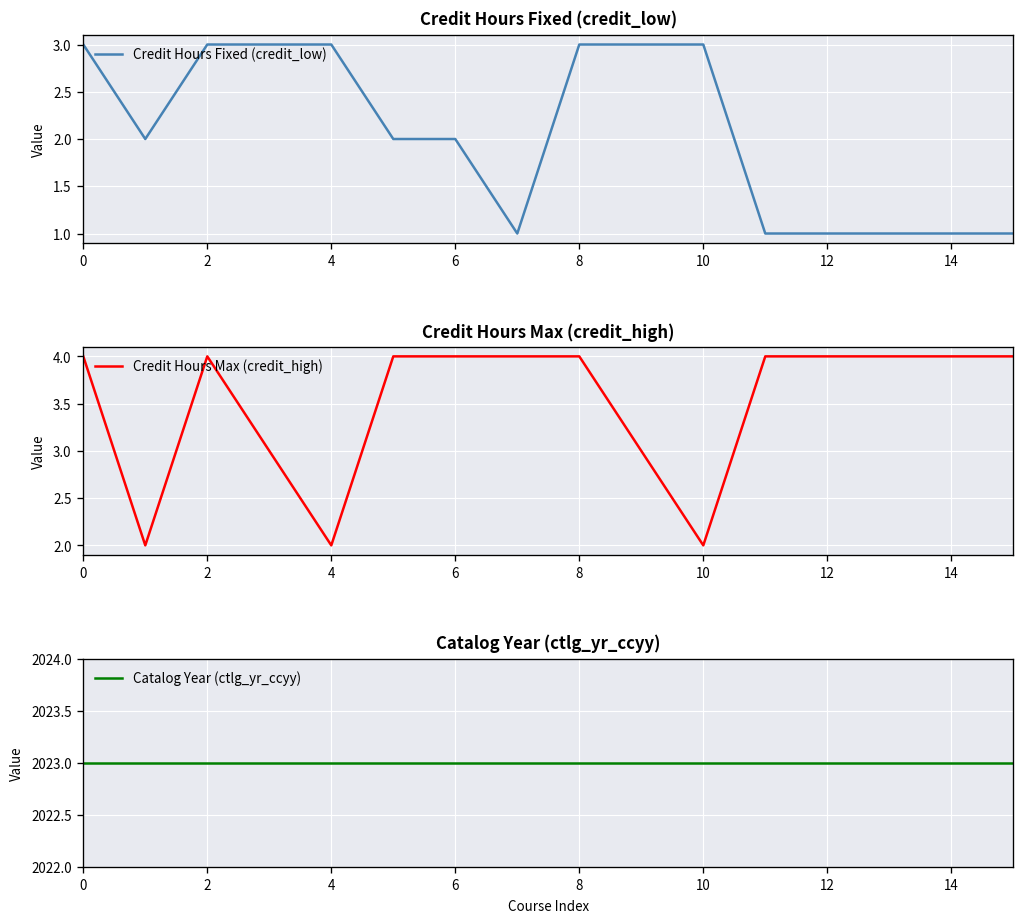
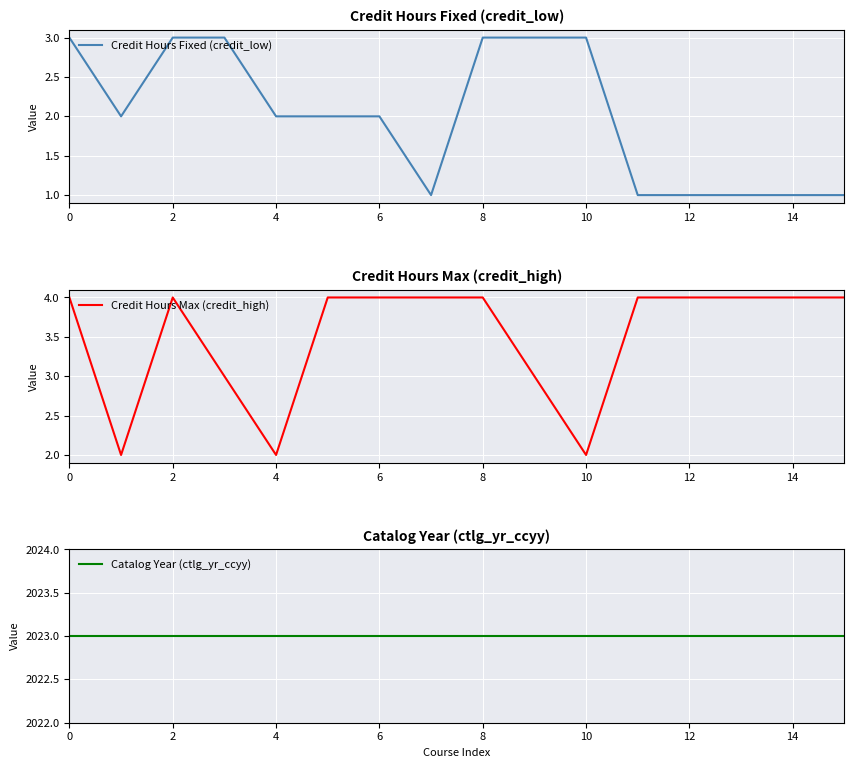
Credit Hours Fixed (credit_low), 4: 3 -> 2
